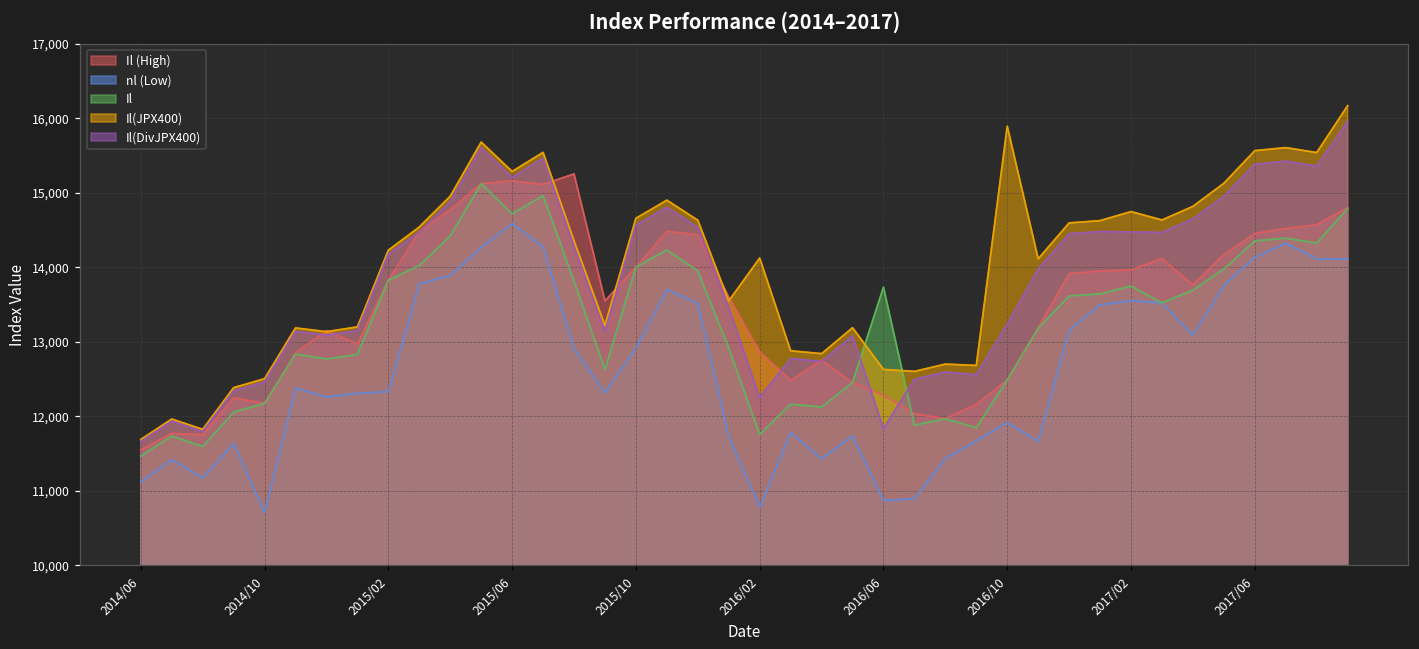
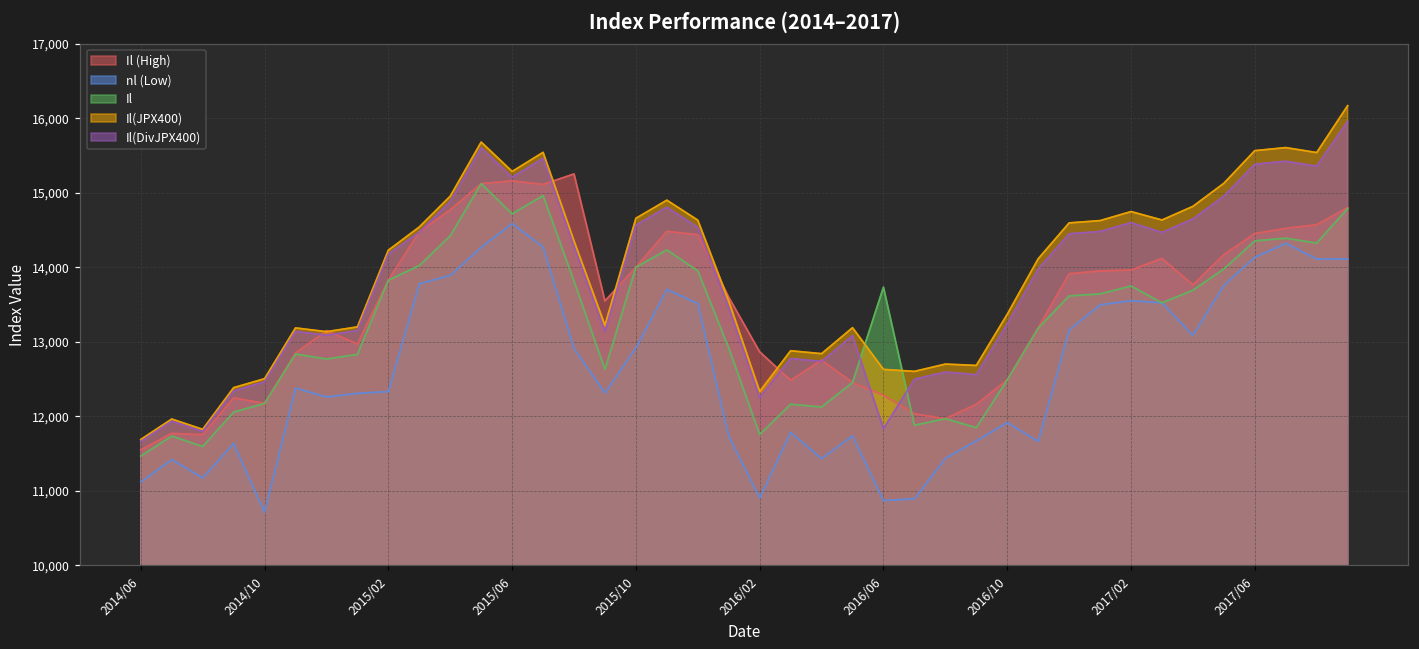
nl (Low), 2016/02: 10,800 -> 10,900
Il(JPX400), 2016/02: 14,100 -> 12,300
Il(JPX400), 2016/10: 15,900 -> 13,400
Il(DivJPX400), 2017/02: 14,500 -> 14,600
